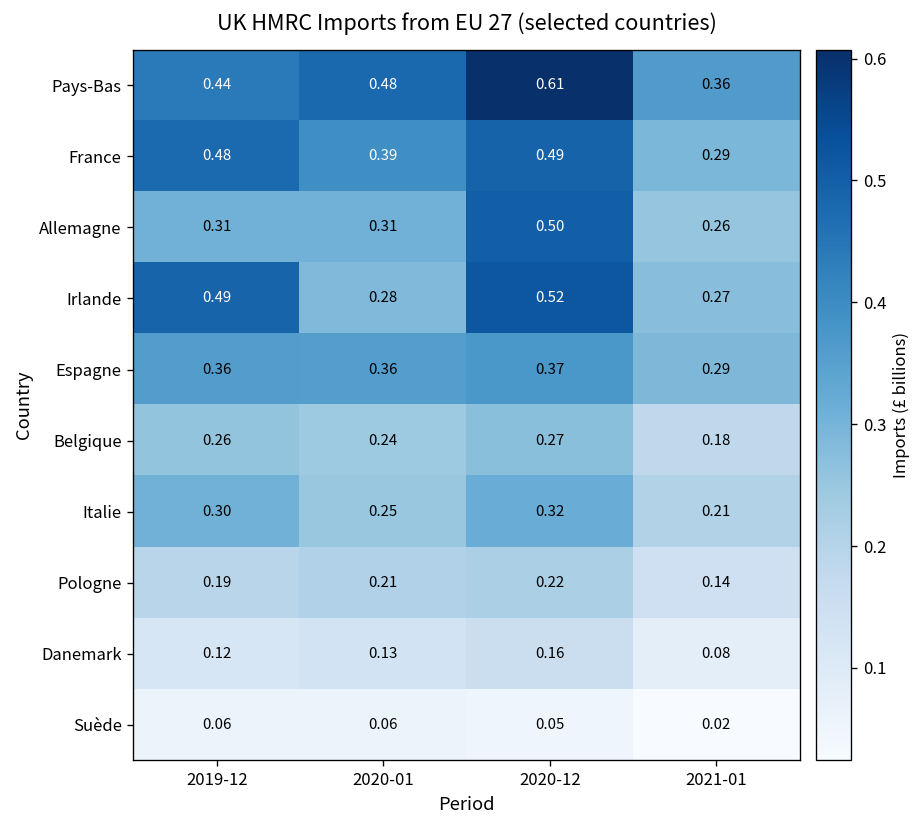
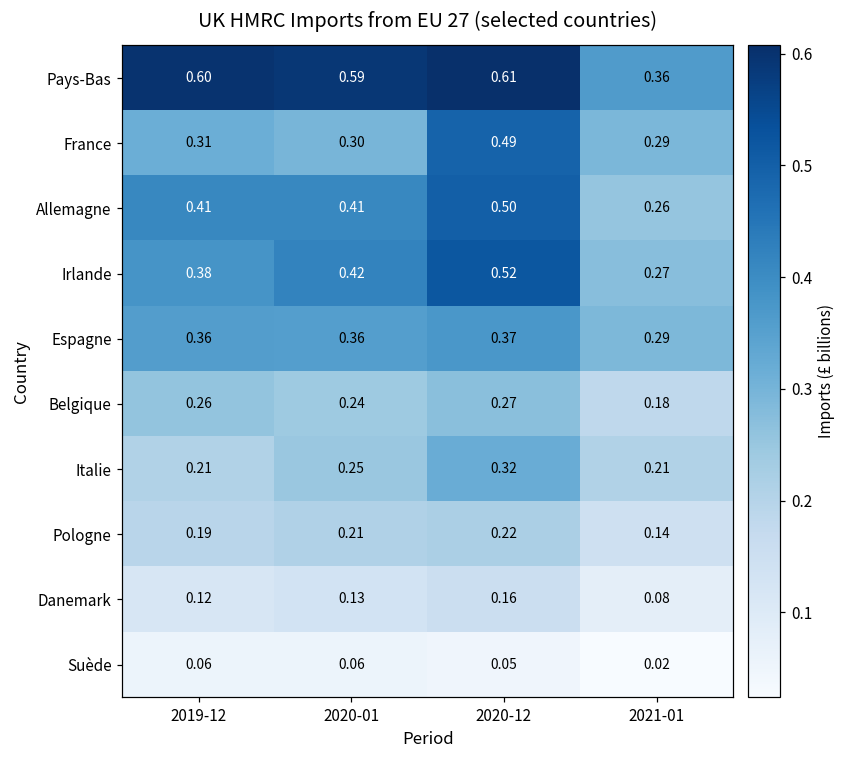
Pays-Bas, 2019-12: 0.44 -> 0.60
Pays-Bas, 2020-01: 0.48 -> 0.59
France, 2019-12: 0.48 -> 0.31
France, 2020-01: 0.39 -> 0.30
Allemagne, 2019-12: 0.31 -> 0.41
Allemagne, 2020-01: 0.31 -> 0.41
Irlande, 2019-12: 0.49 -> 0.38
Irlande, 2020-01: 0.28 -> 0.42
Italie, 2019-12: 0.30 -> 0.21
